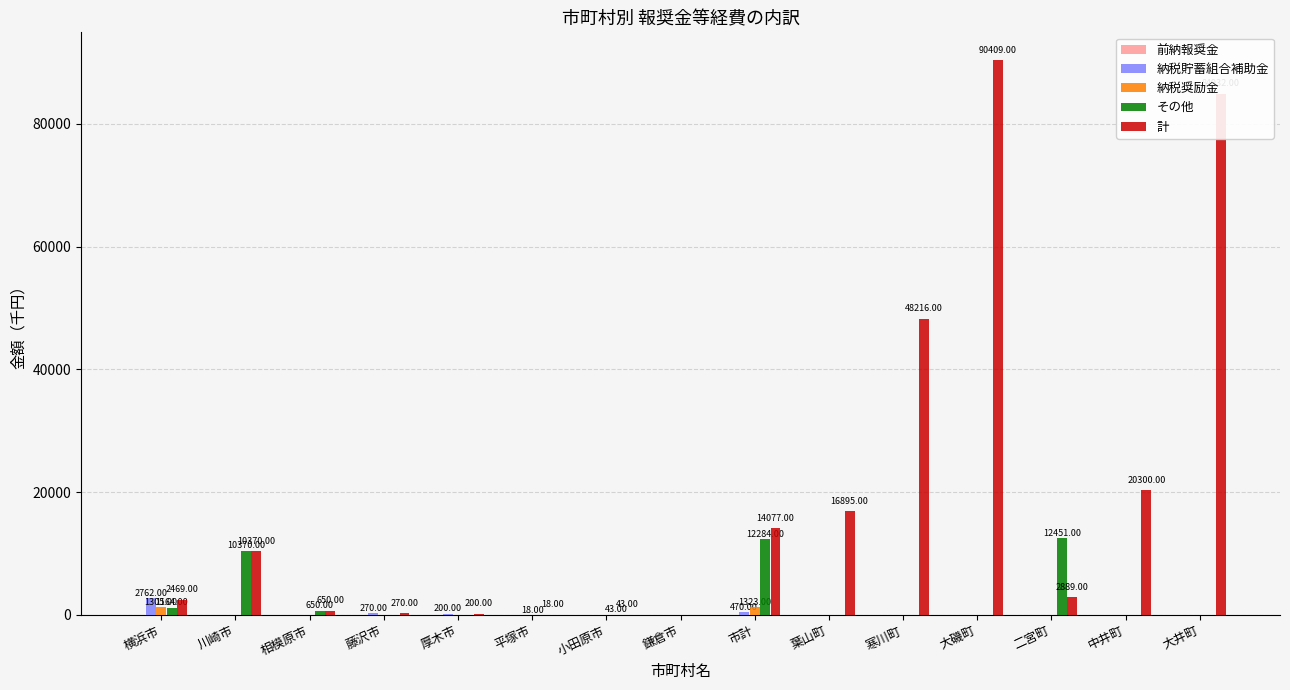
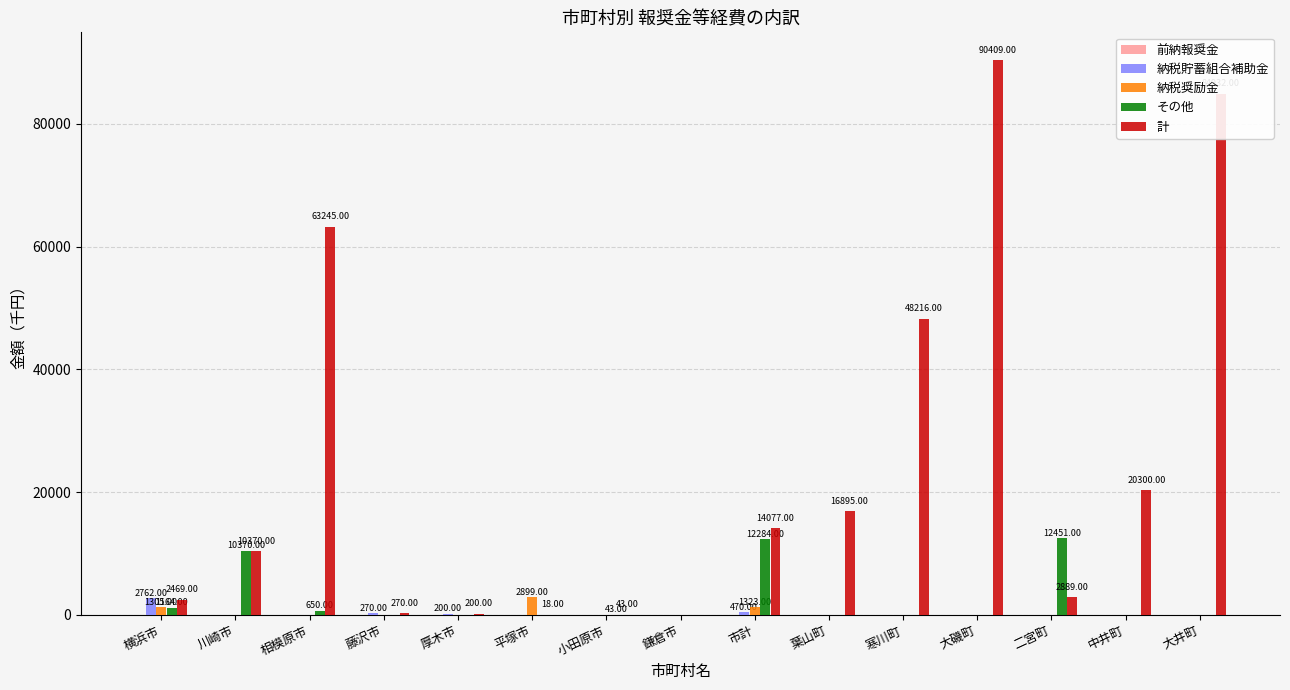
計, 相模原市: 650.00 -> 63245.00
納税奨励金, 平塚市: 18.00 -> 2899.00
